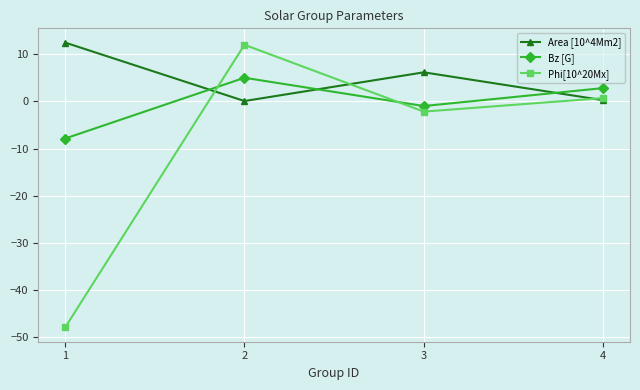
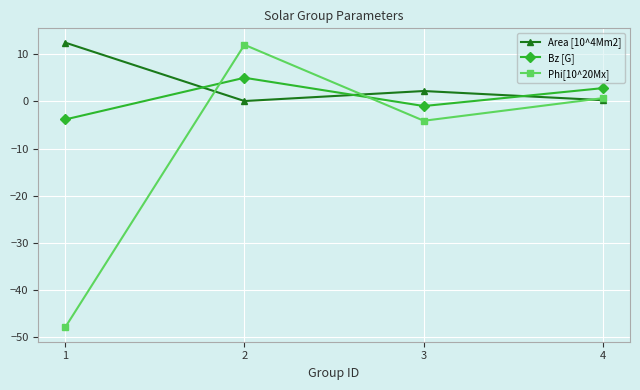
Bz [G], 1: -8 -> -4
Area [10^4Mm2], 3: 6 -> 2
Phi[10^20Mx], 3: -2 -> -4
